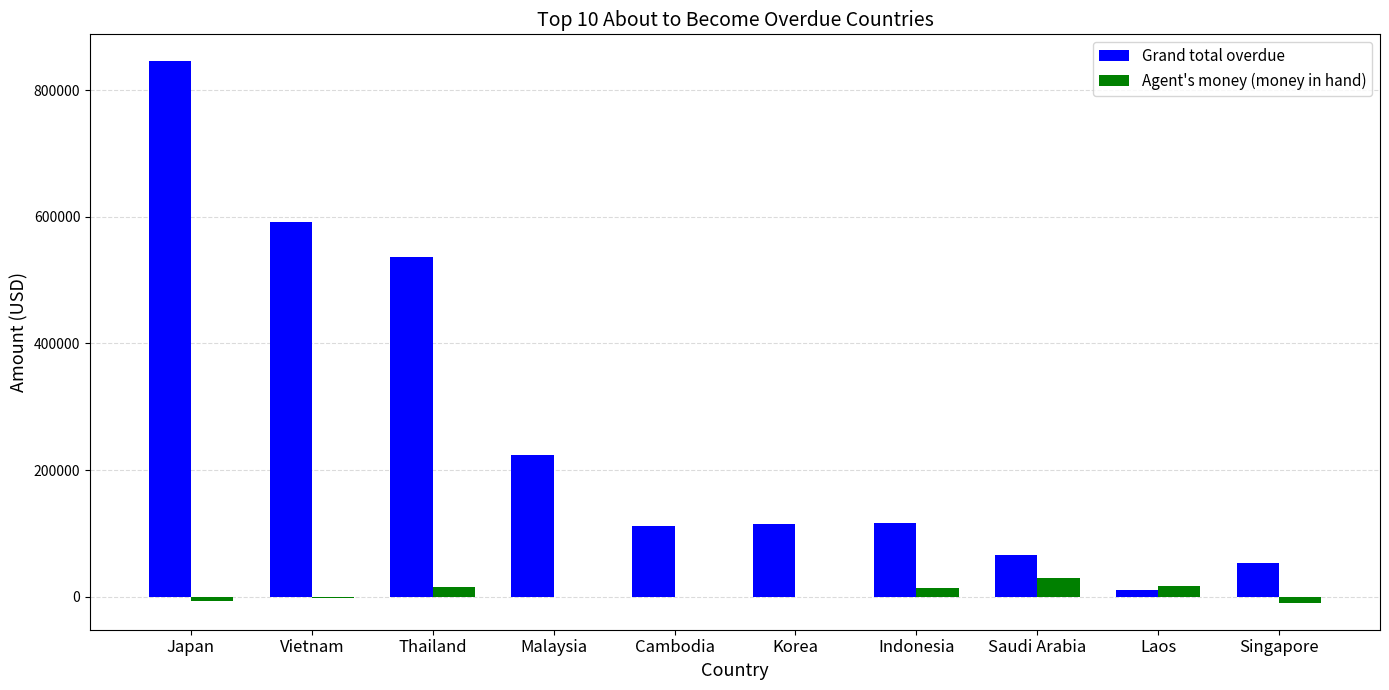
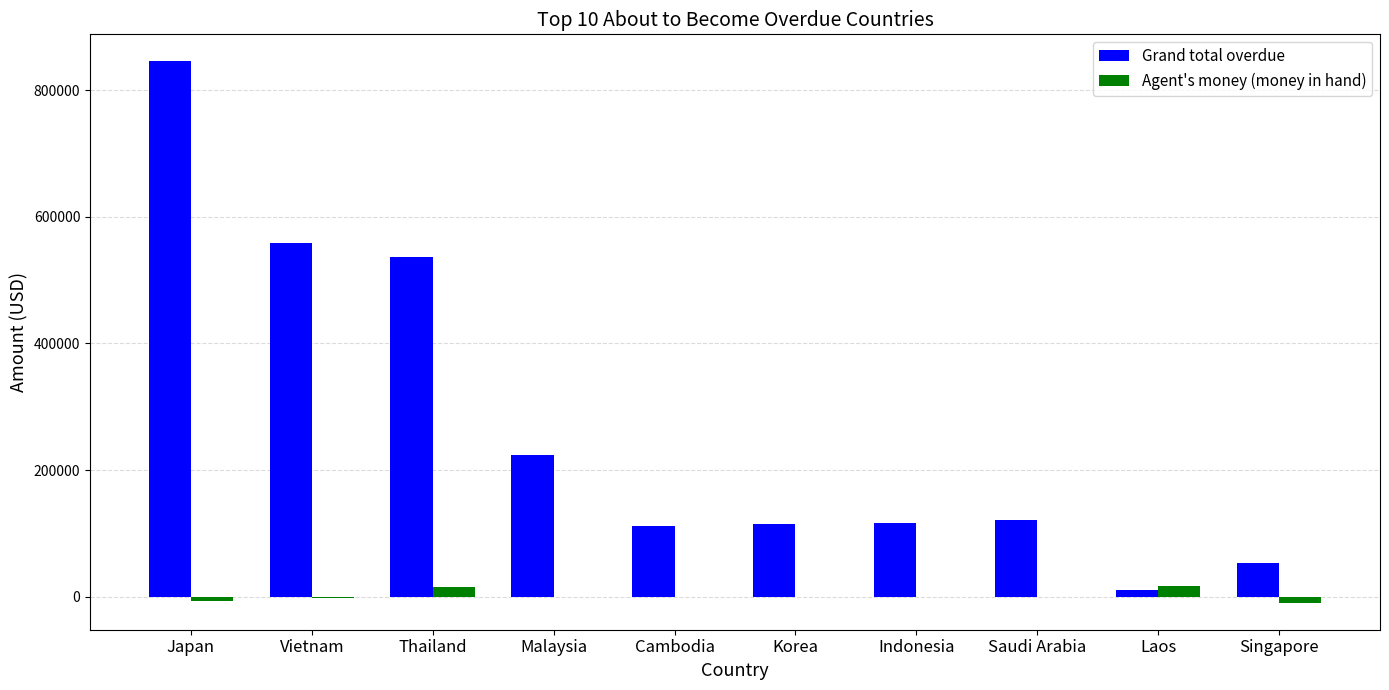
Grand total overdue, Vietnam: 590000 -> 560000
Agent's money (money in hand), Indonesia: 10000 -> 0
Grand total overdue, Saudi Arabia: 70000 -> 120000
Agent's money (money in hand), Saudi Arabia: 30000 -> 0
